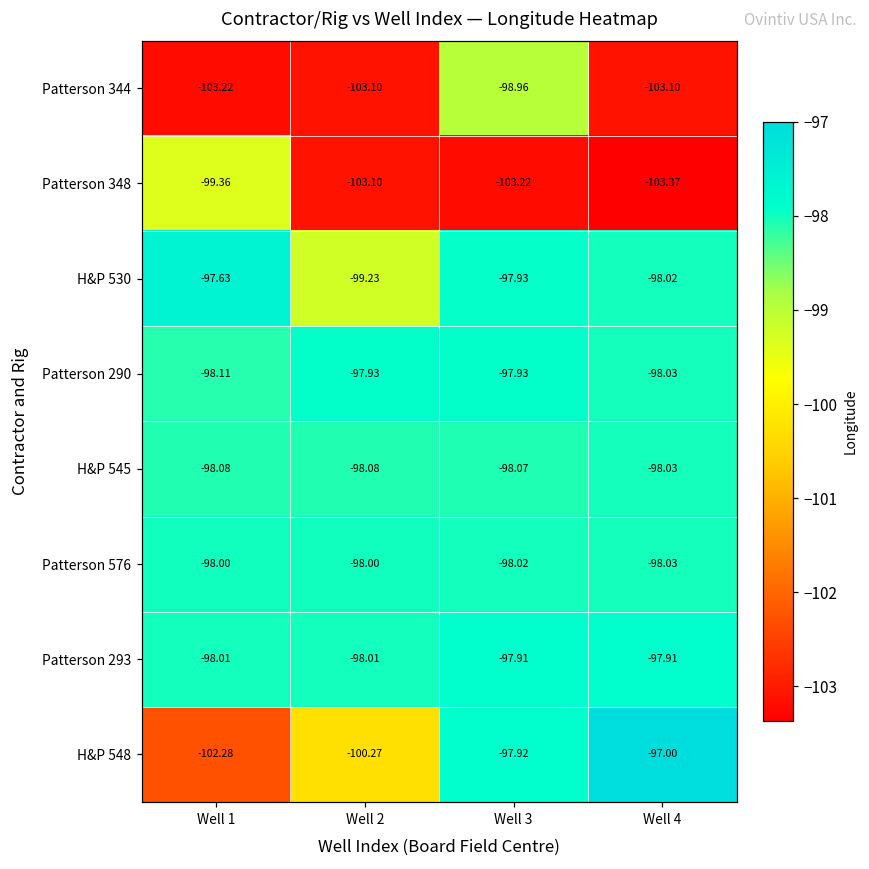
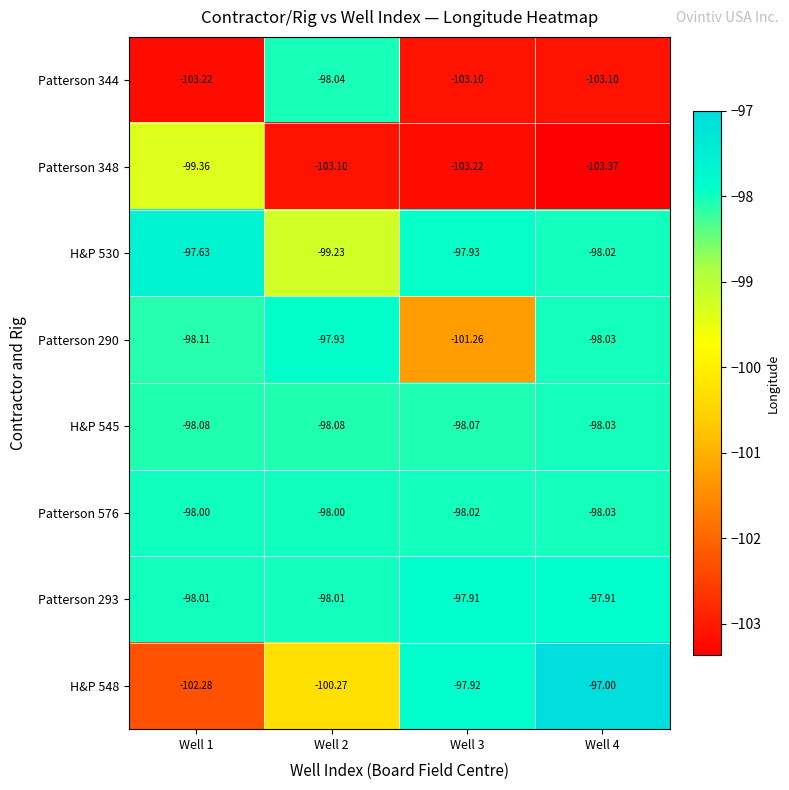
Patterson 344, Well 2: -103.10 -> -98.04
Patterson 344, Well 3: -98.96 -> -103.10
Patterson 290, Well 3: -97.93 -> -101.26
